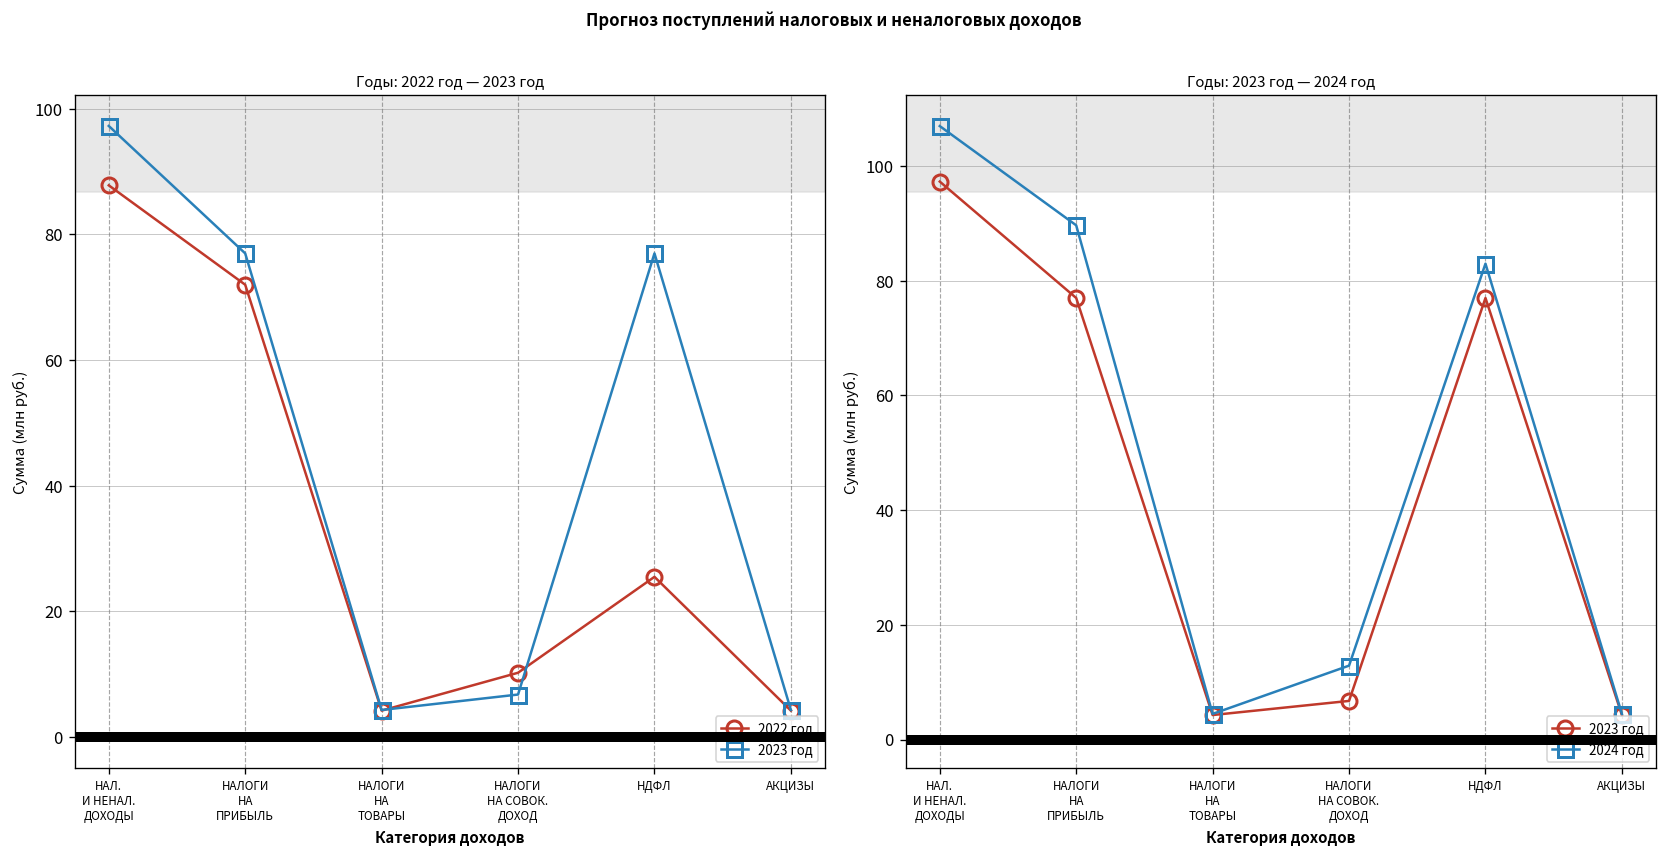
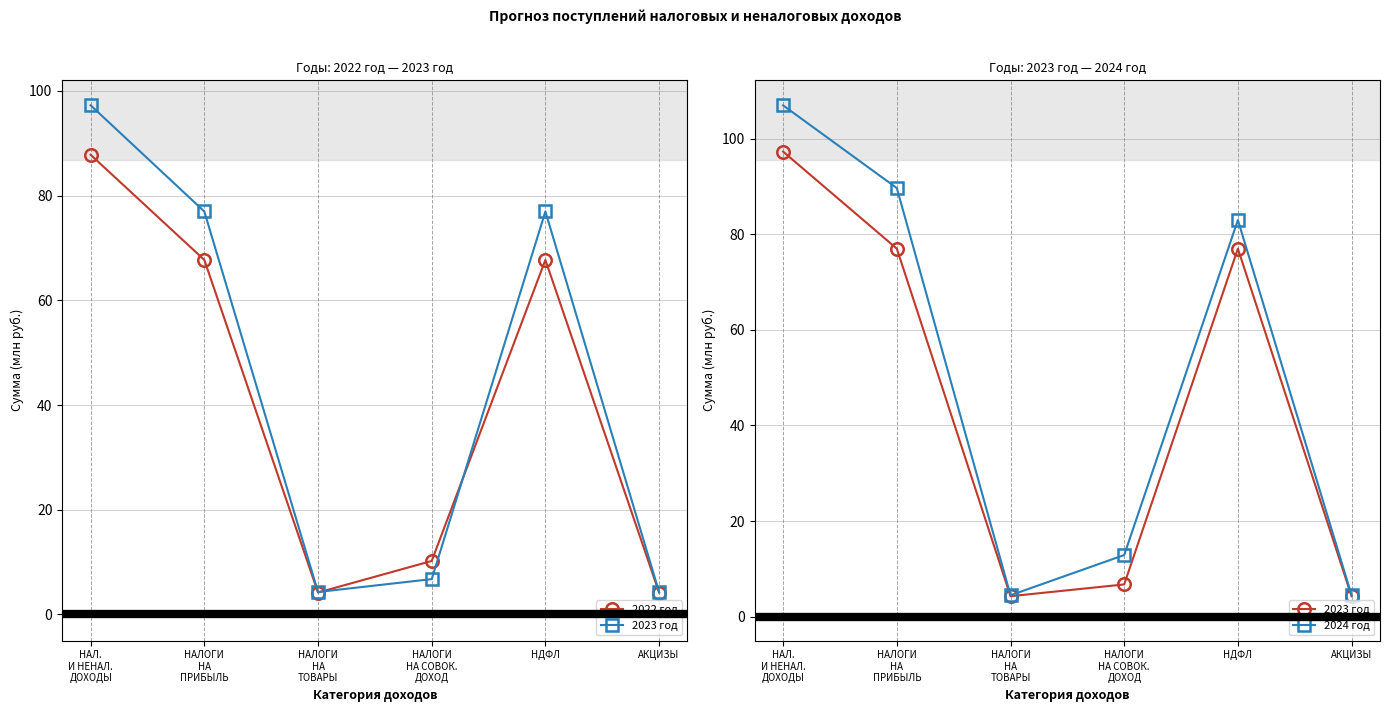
Годы: 2022 год — 2023 год, 2022 год, НАЛОГИ НА ПРИБЫЛЬ: 72 -> 68
Годы: 2022 год — 2023 год, 2022 год, НДФЛ: 25 -> 68
